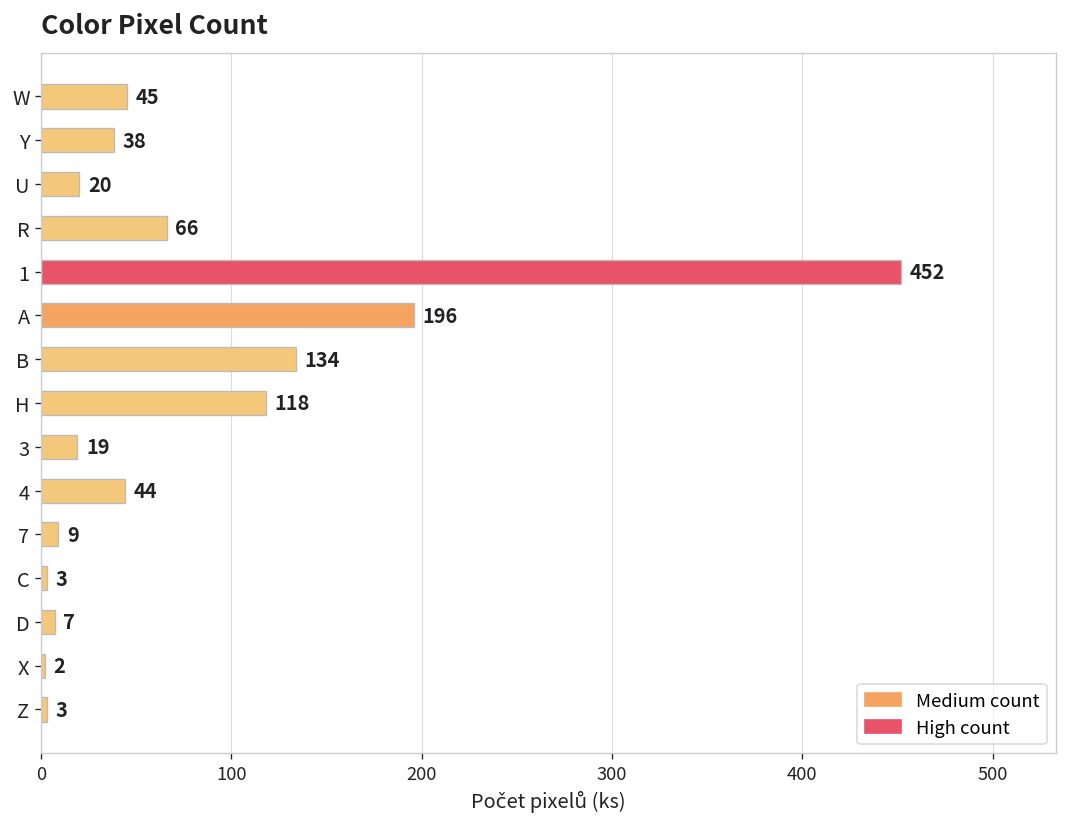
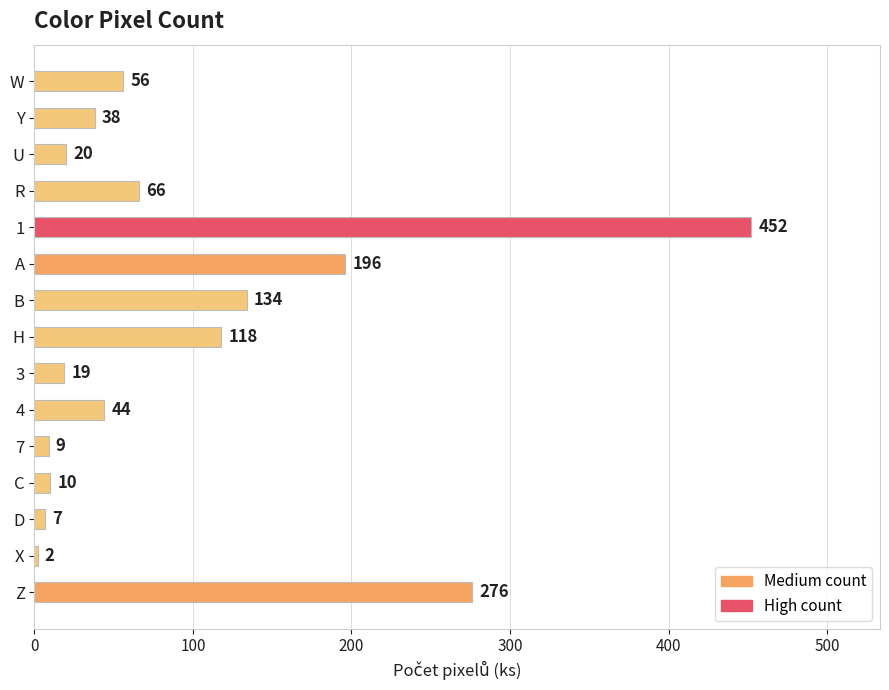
W: 45 -> 56
C: 3 -> 10
Z: 3 -> 276
